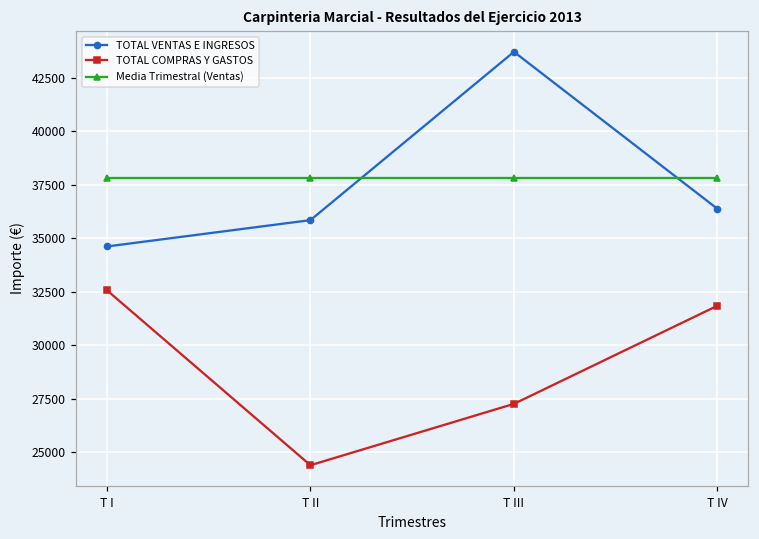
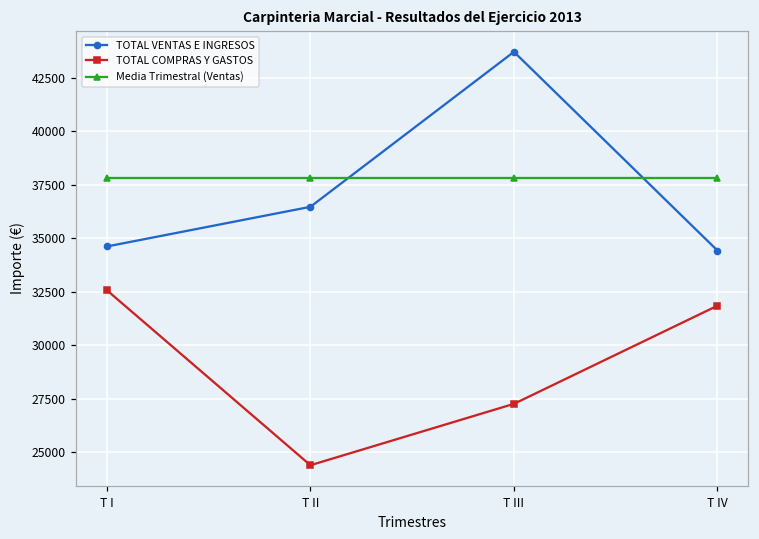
TOTAL VENTAS E INGRESOS, T II: 35800 -> 36500
TOTAL VENTAS E INGRESOS, T IV: 36400 -> 34400
